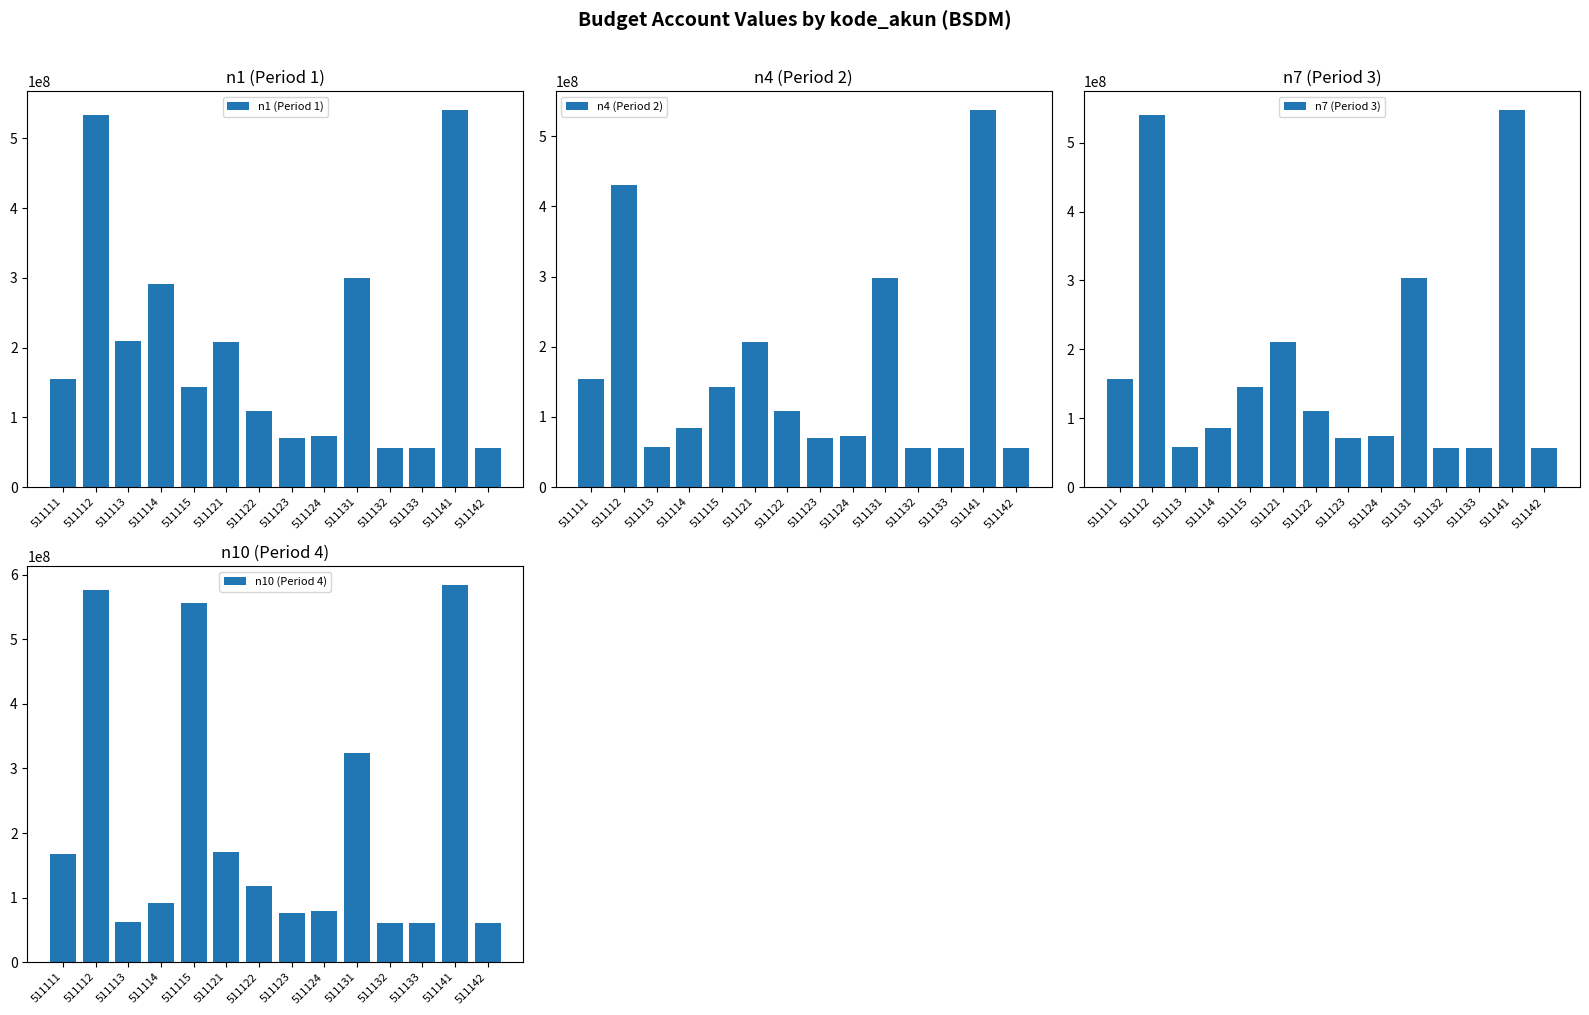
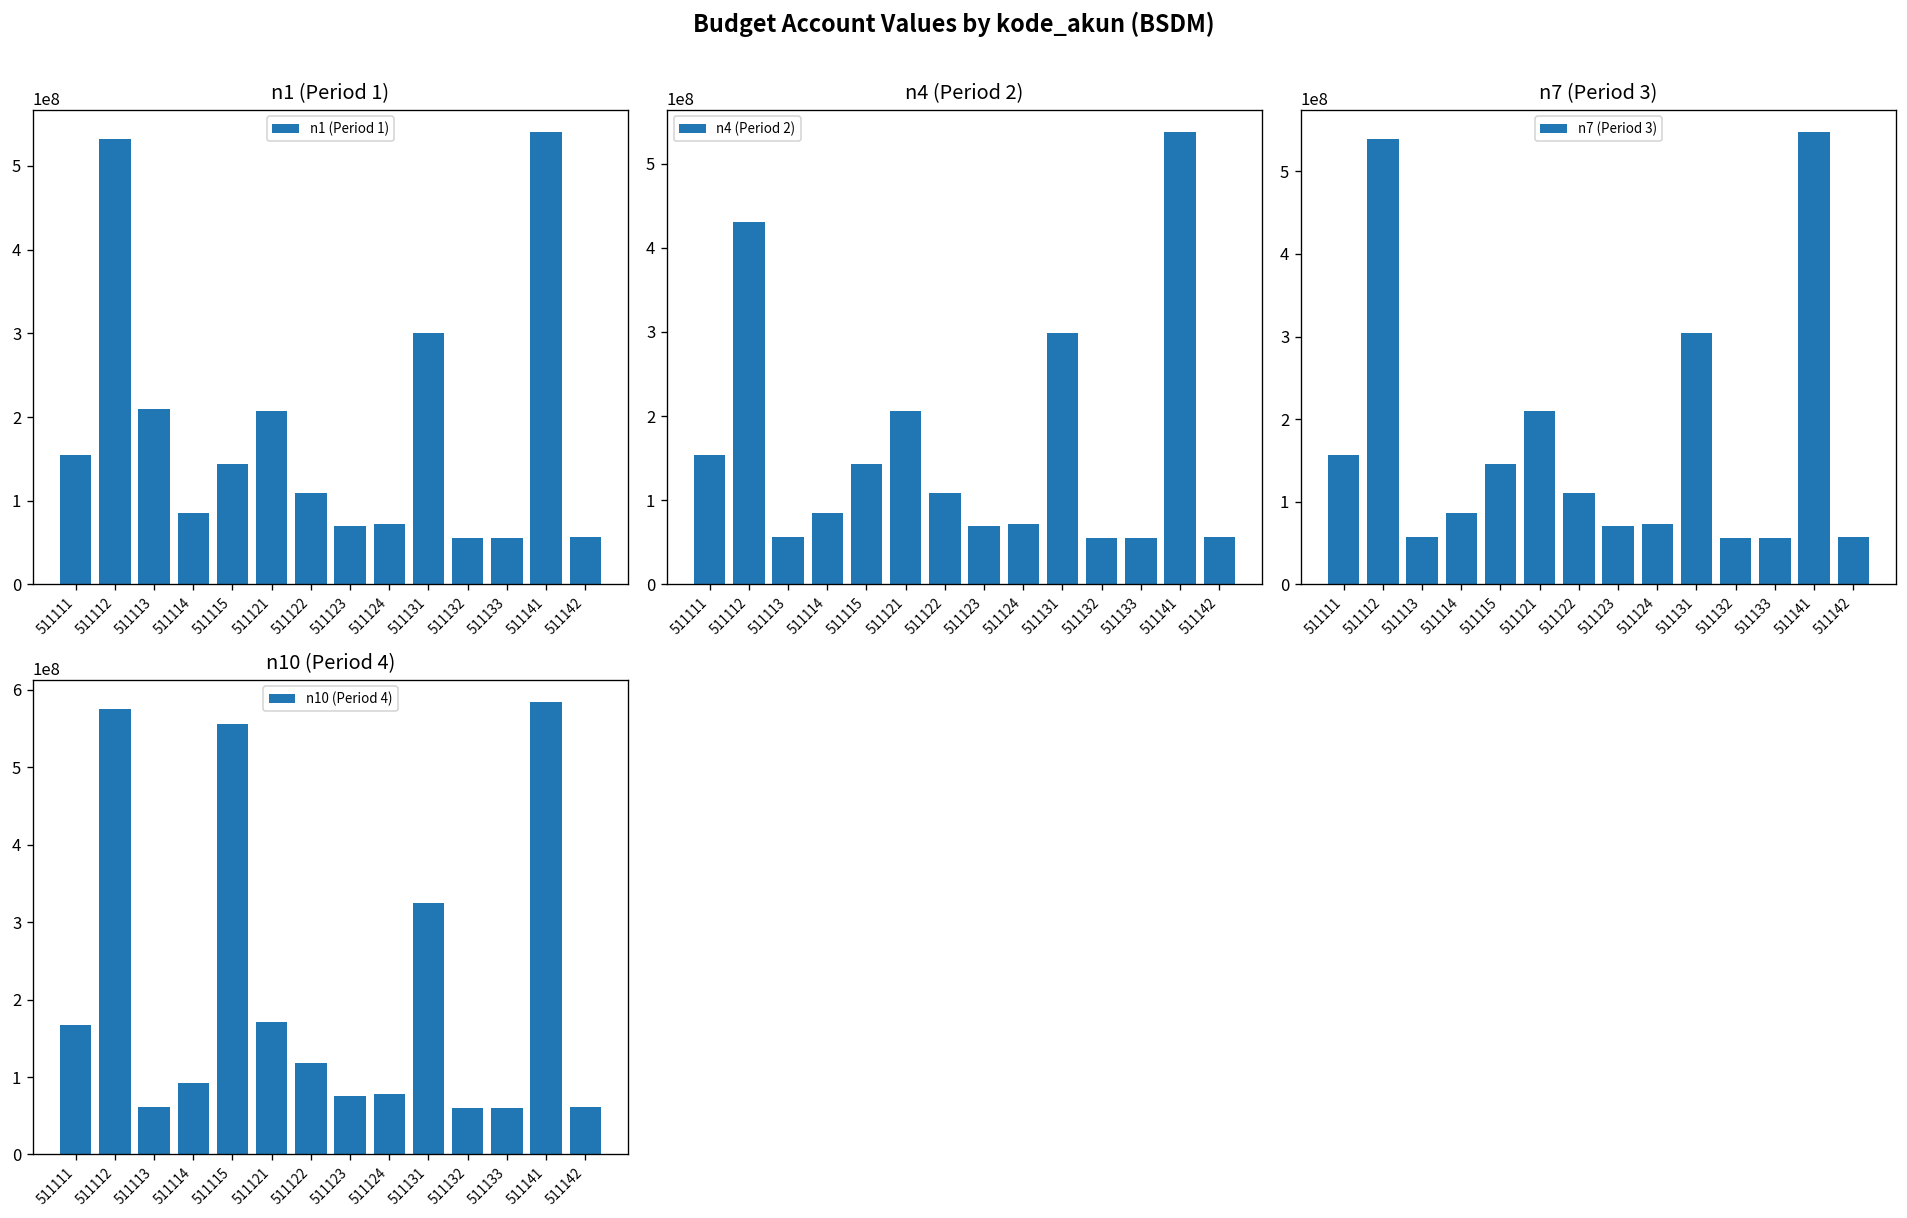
n1 (Period 1), 511114: 290000000 -> 90000000
